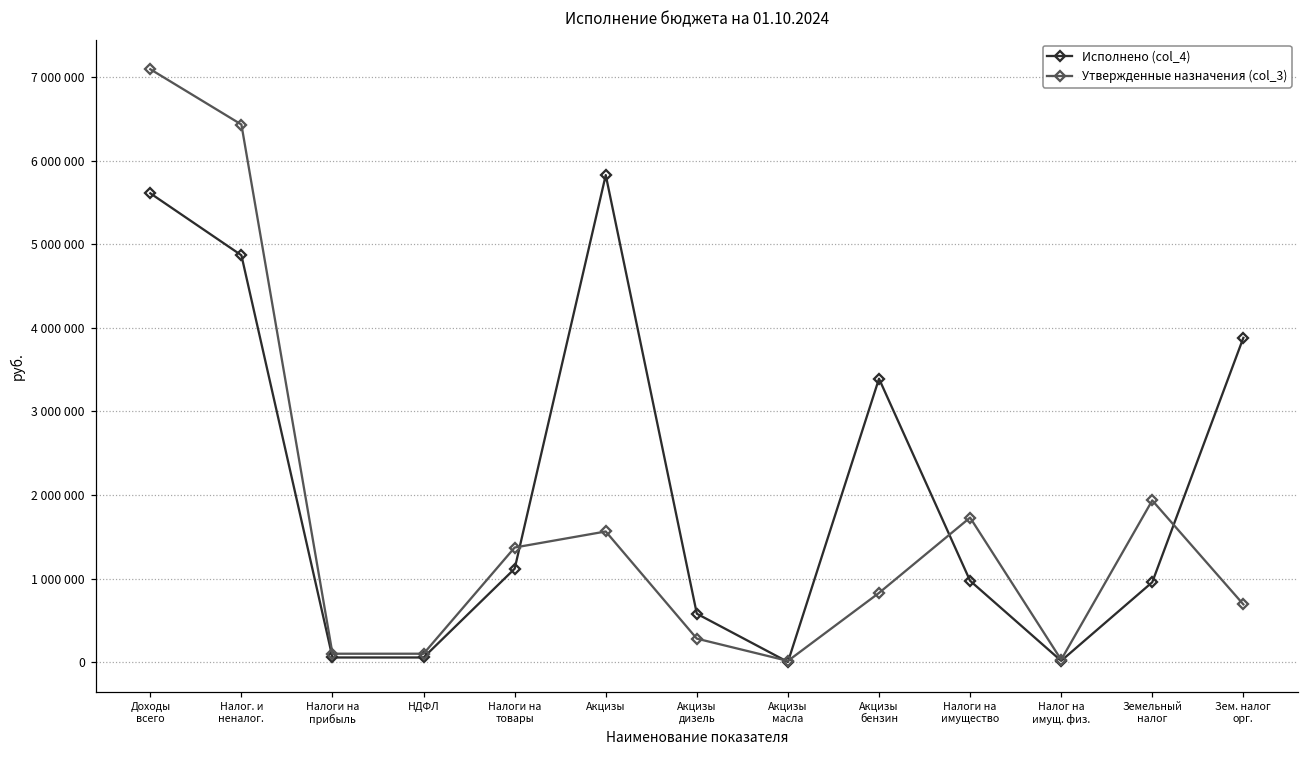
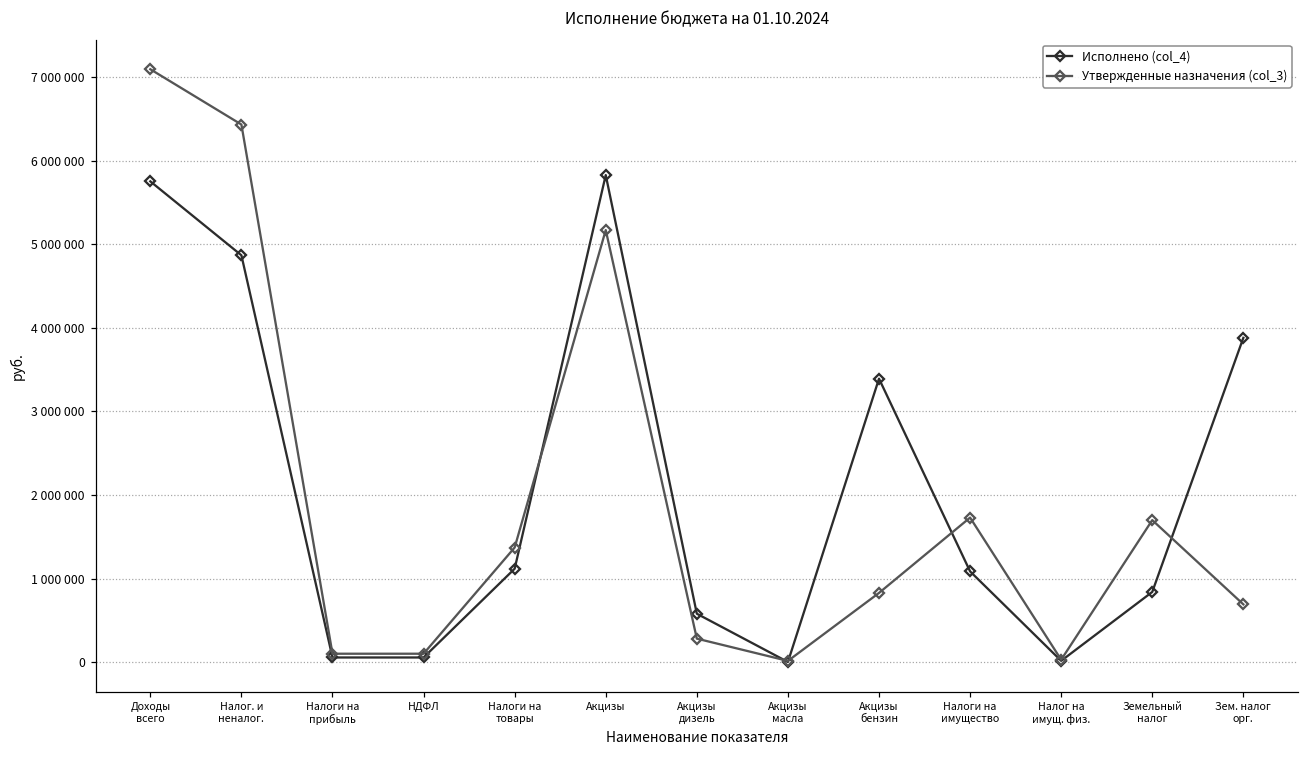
Исполнено (col_4), Доходы всего: 5600000 -> 5800000
Утвержденные назначения (col_3), Акцизы: 1600000 -> 5200000
Исполнено (col_4), Налоги на имущество: 1000000 -> 1100000
Исполнено (col_4), Земельный налог: 1000000 -> 800000
Утвержденные назначения (col_3), Земельный налог: 1900000 -> 1700000
